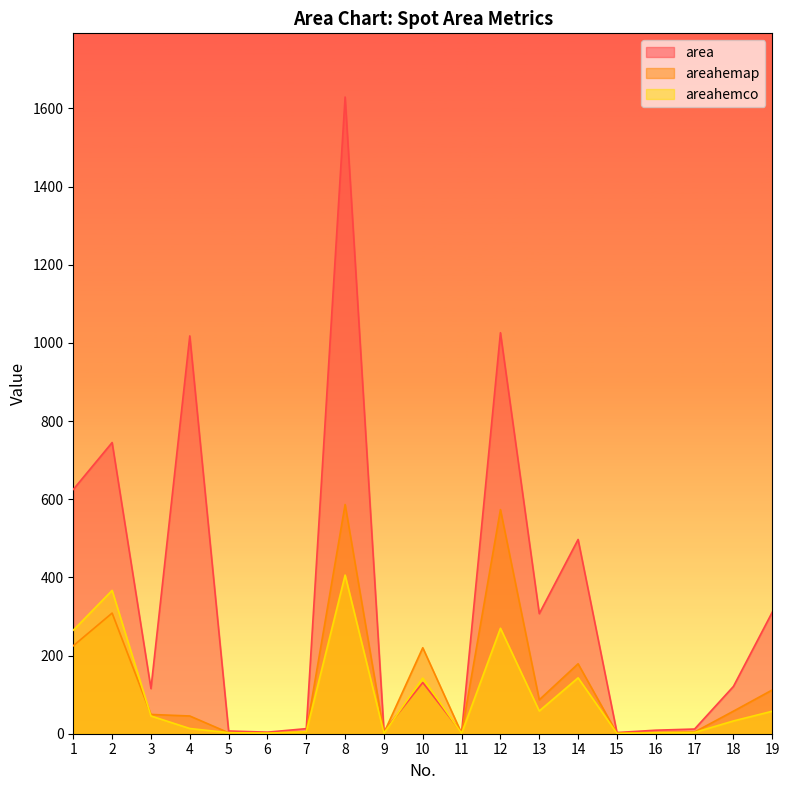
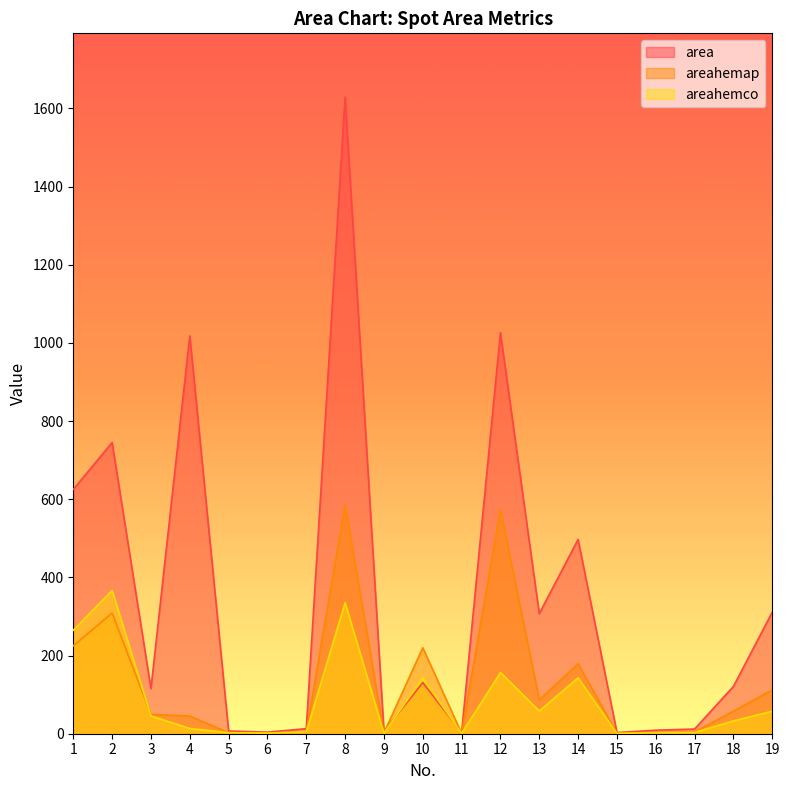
areahemco, 8: 410 -> 340
areahemco, 12: 270 -> 160
